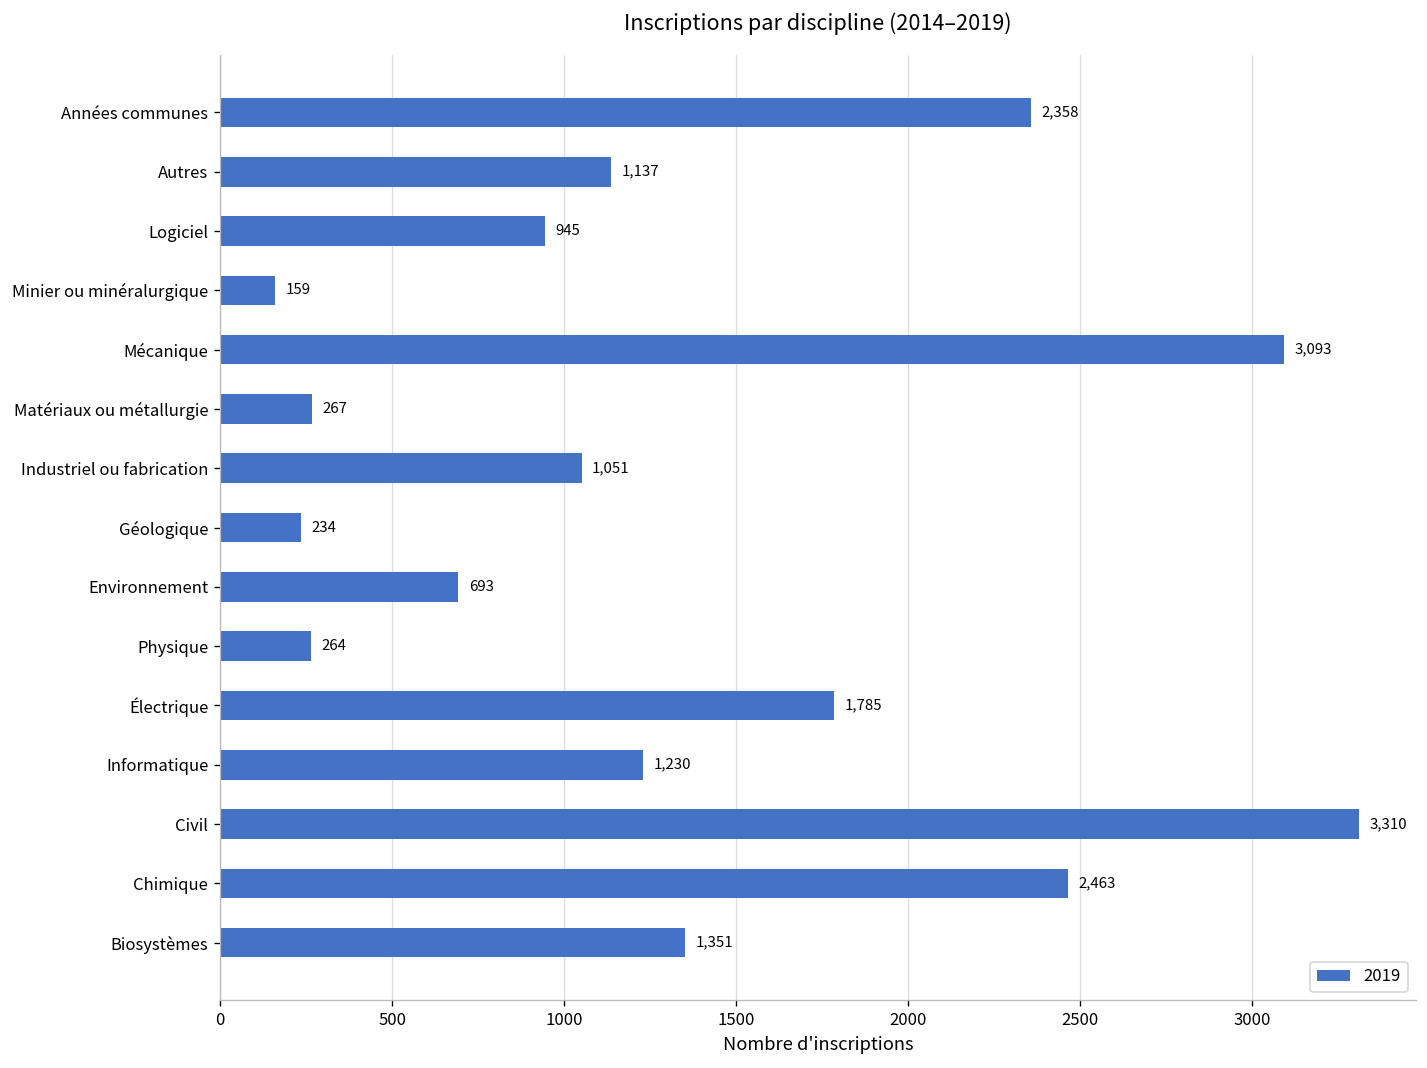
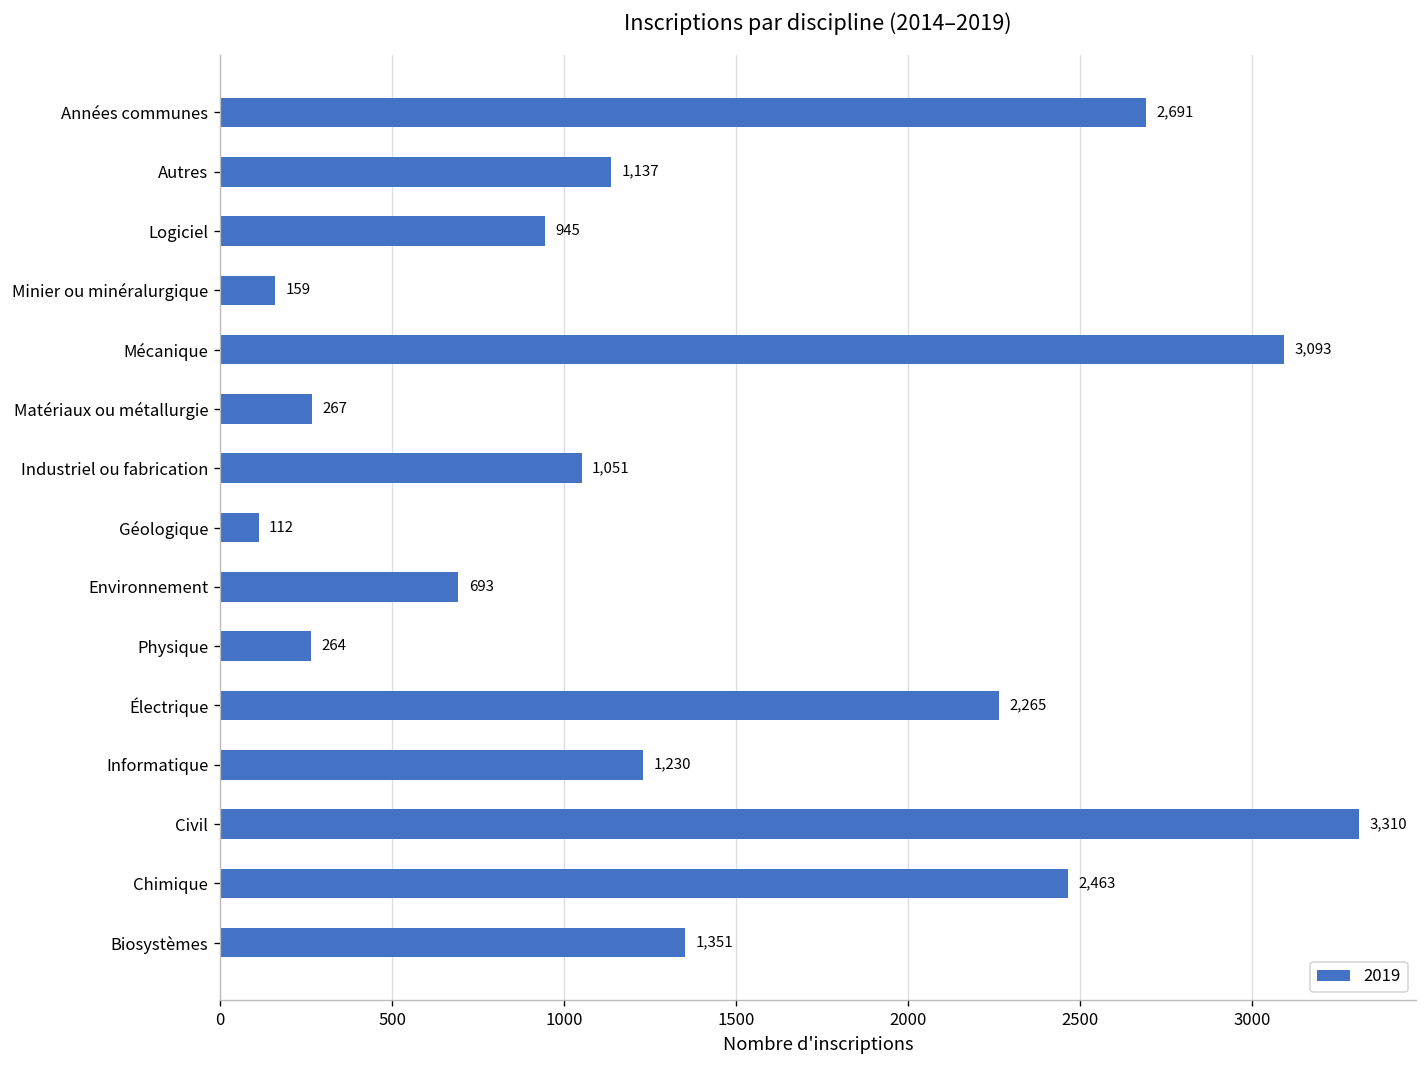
Années communes: 2,358 -> 2,691
Géologique: 234 -> 112
Électrique: 1,785 -> 2,265
